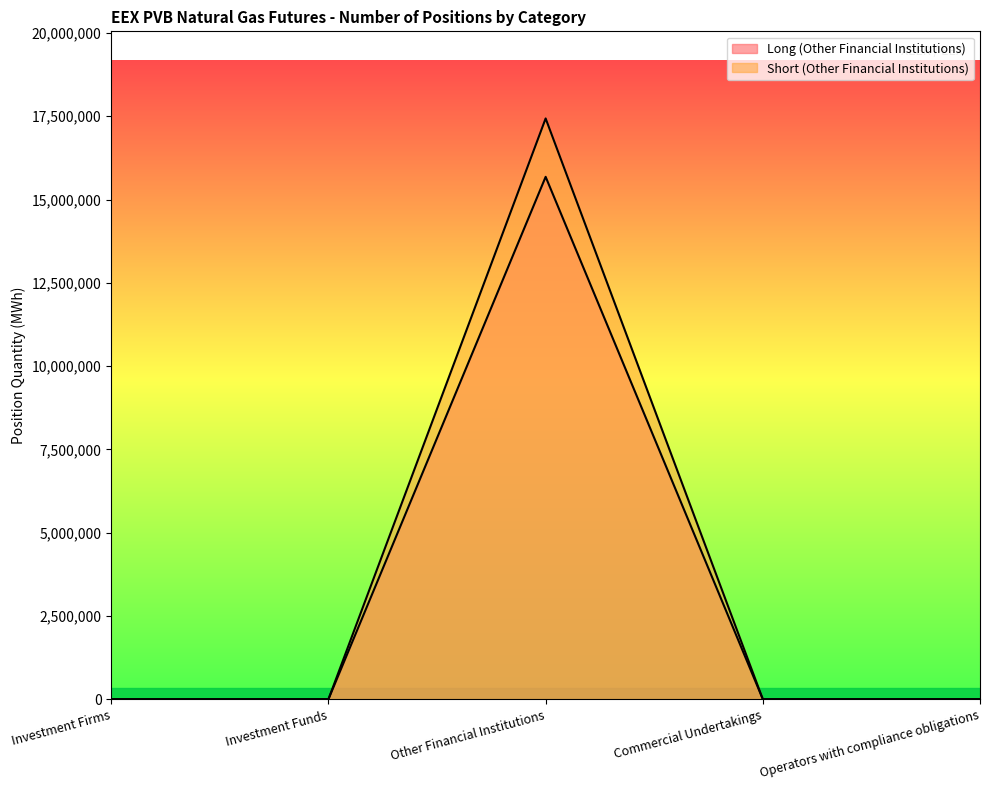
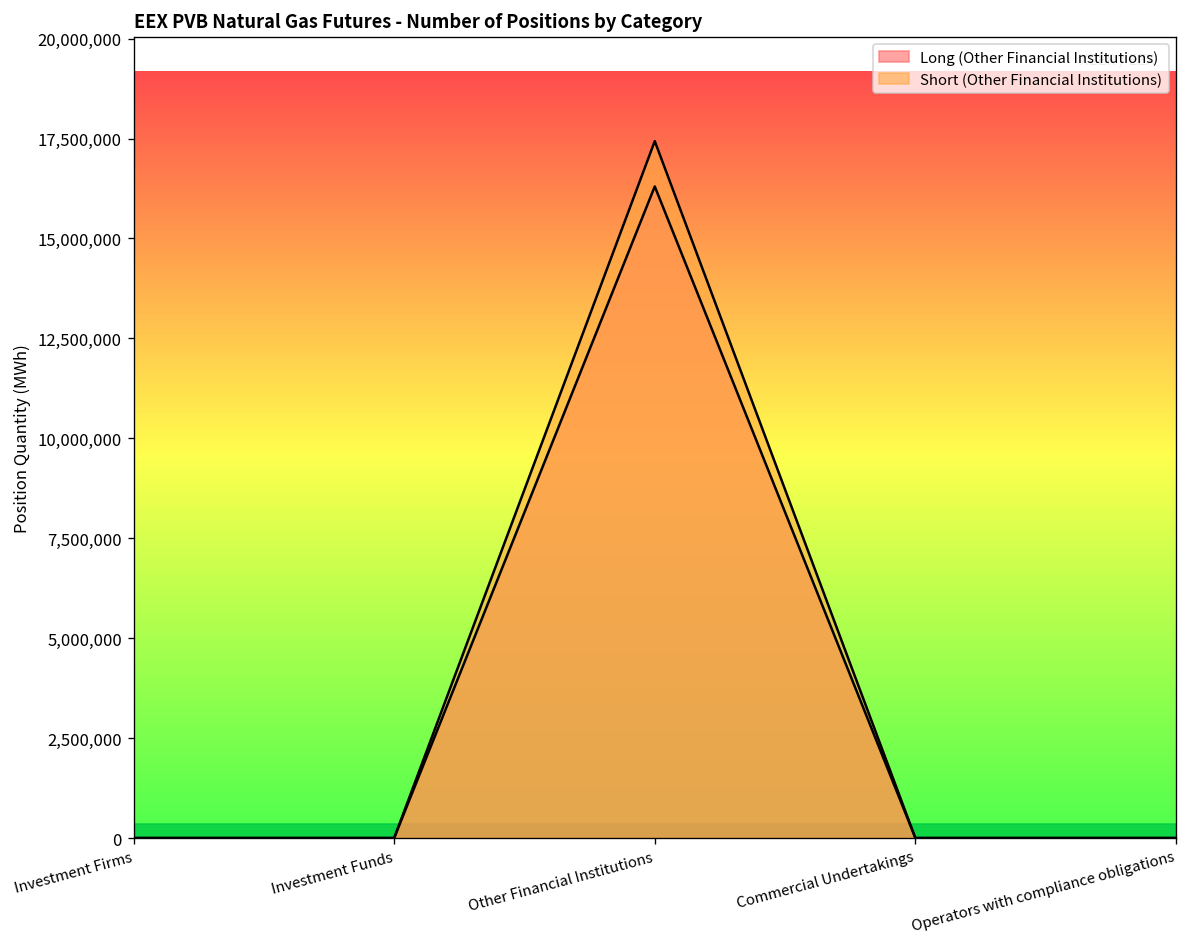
Long (Other Financial Institutions), Other Financial Institutions: 15,700,000 -> 16,300,000
